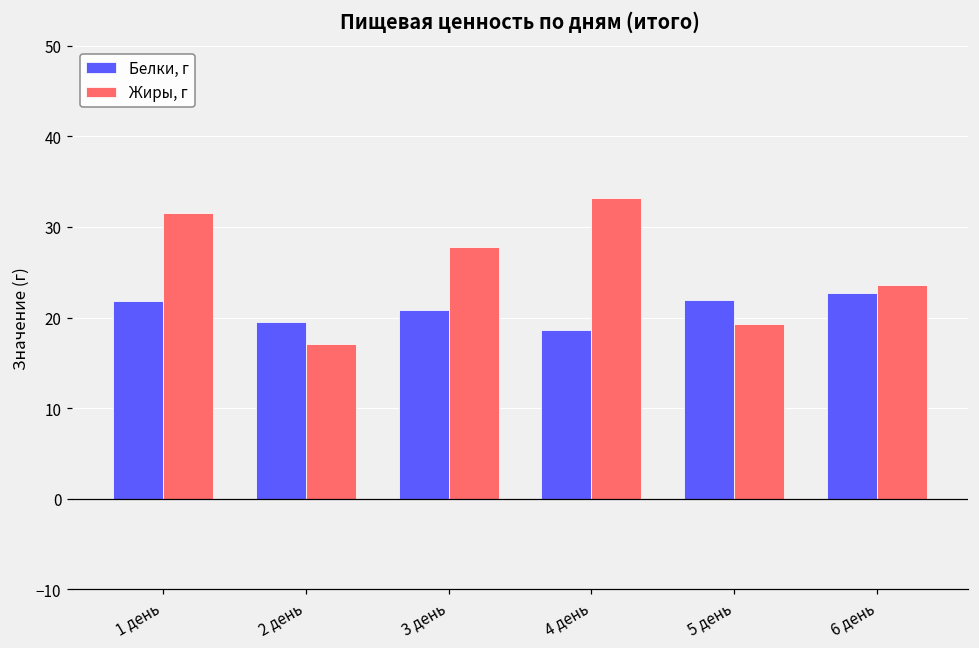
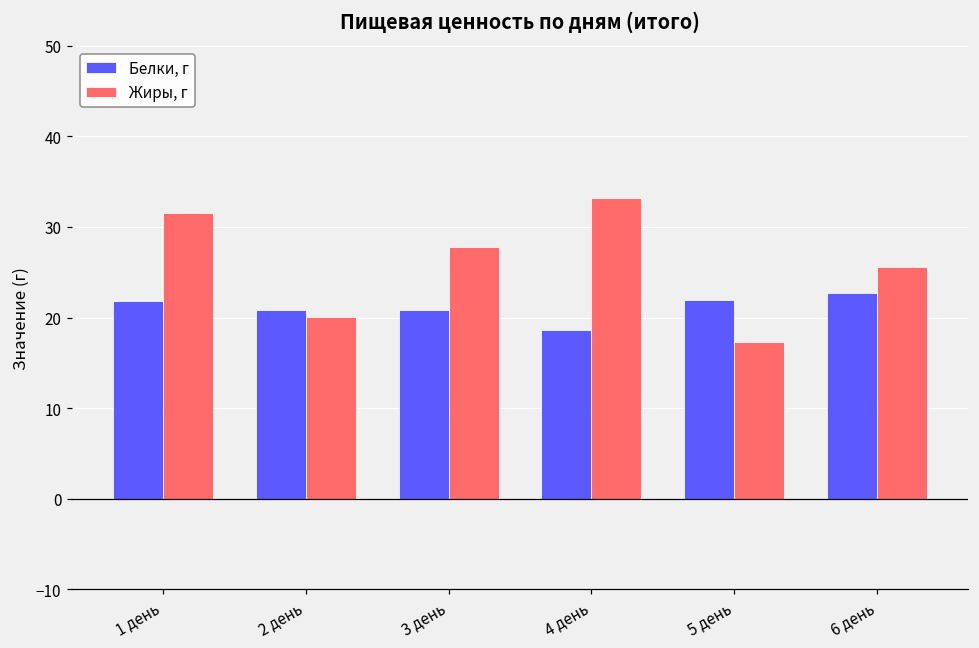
Белки, г, 2 день: 20 -> 21
Жиры, г, 2 день: 17 -> 20
Жиры, г, 5 день: 19 -> 17
Жиры, г, 6 день: 24 -> 26
